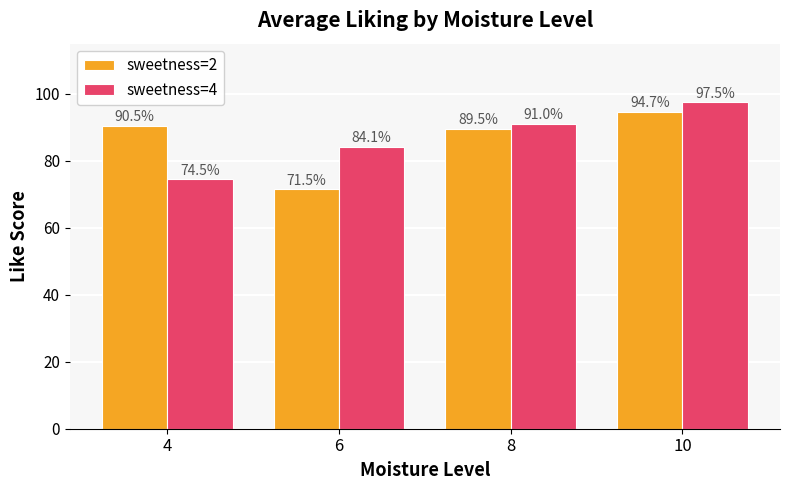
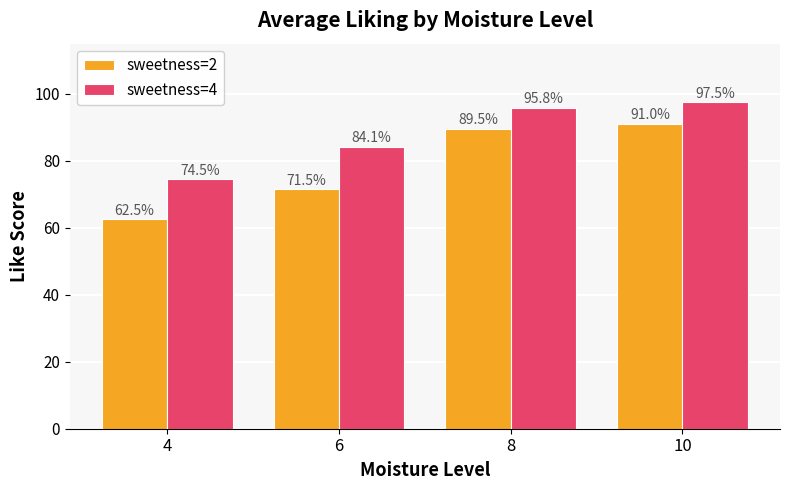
sweetness=2, 4: 90.5% -> 62.5%
sweetness=4, 8: 91.0% -> 95.8%
sweetness=2, 10: 94.7% -> 91.0%
